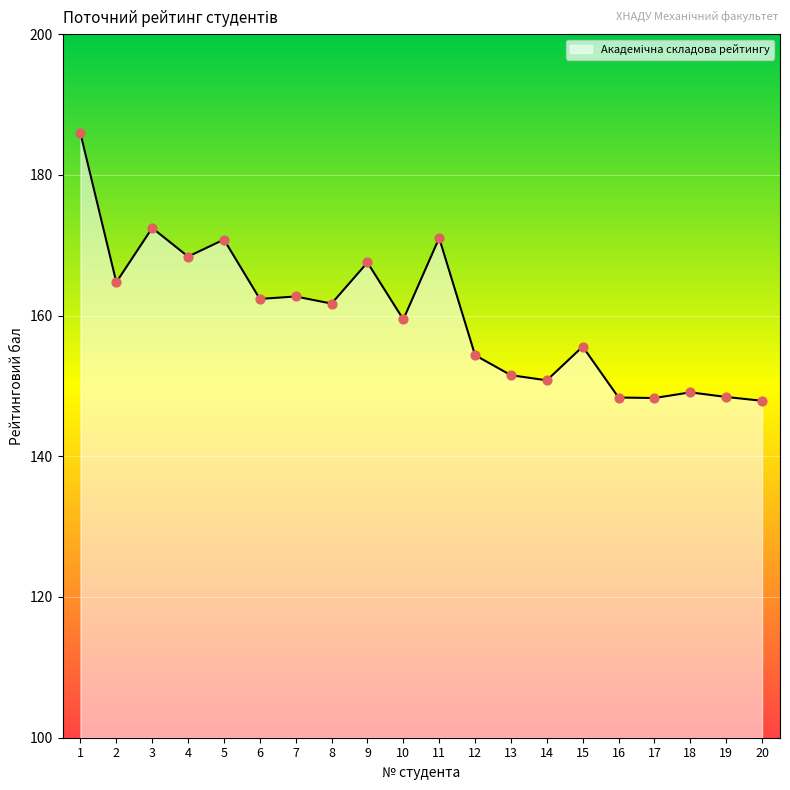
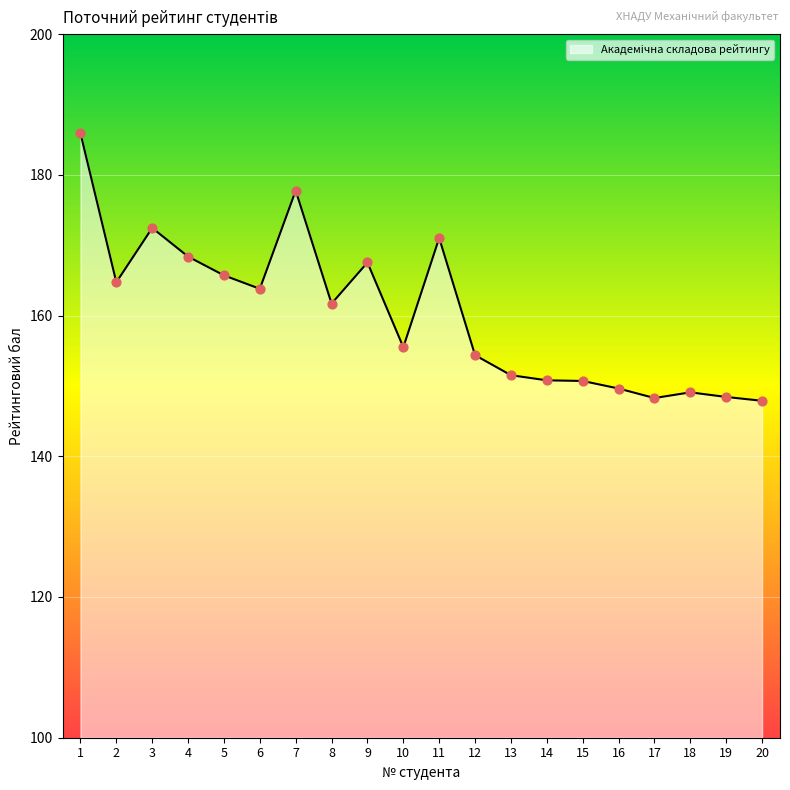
5: 171 -> 166
6: 162 -> 164
7: 163 -> 178
10: 159 -> 156
15: 156 -> 151
16: 148 -> 150
